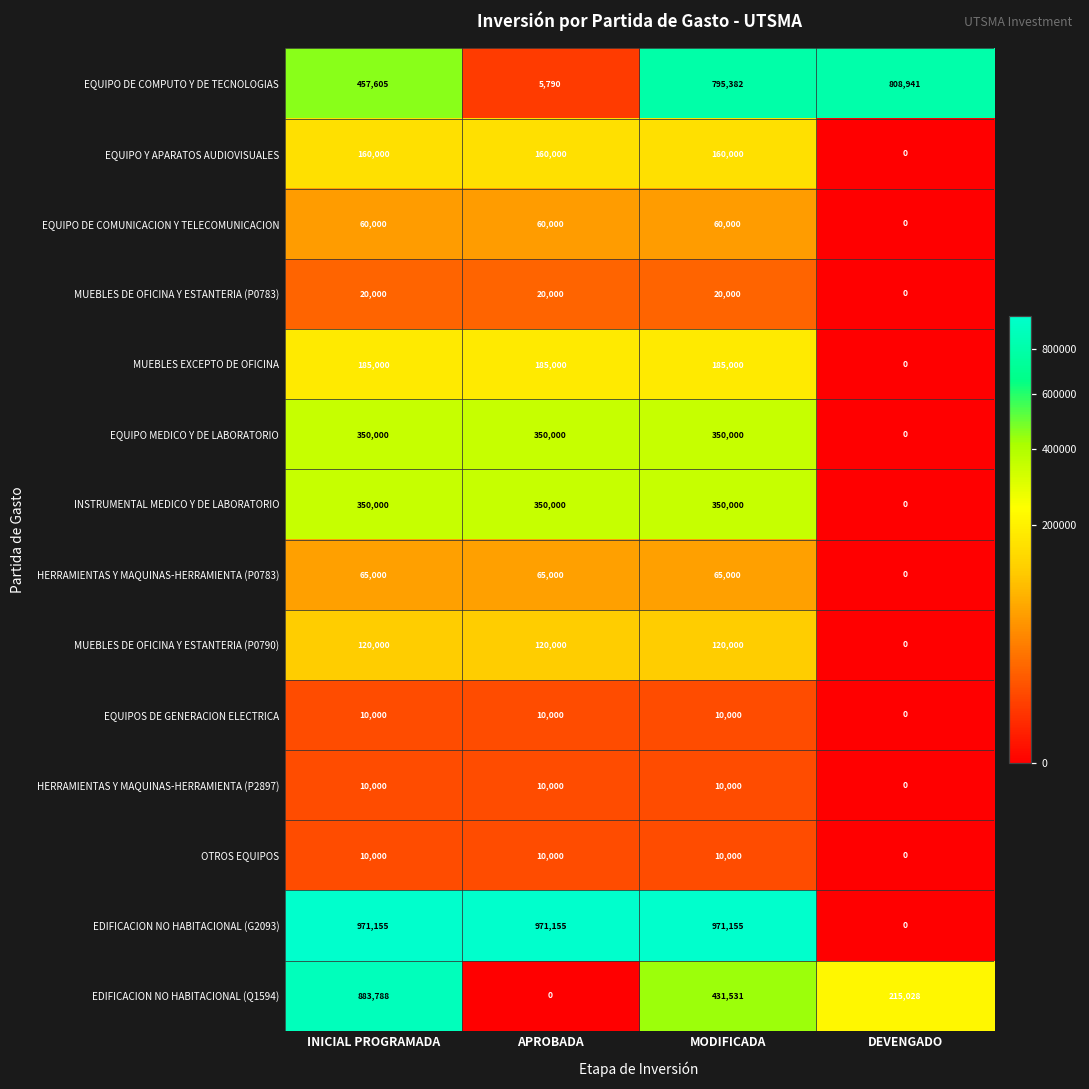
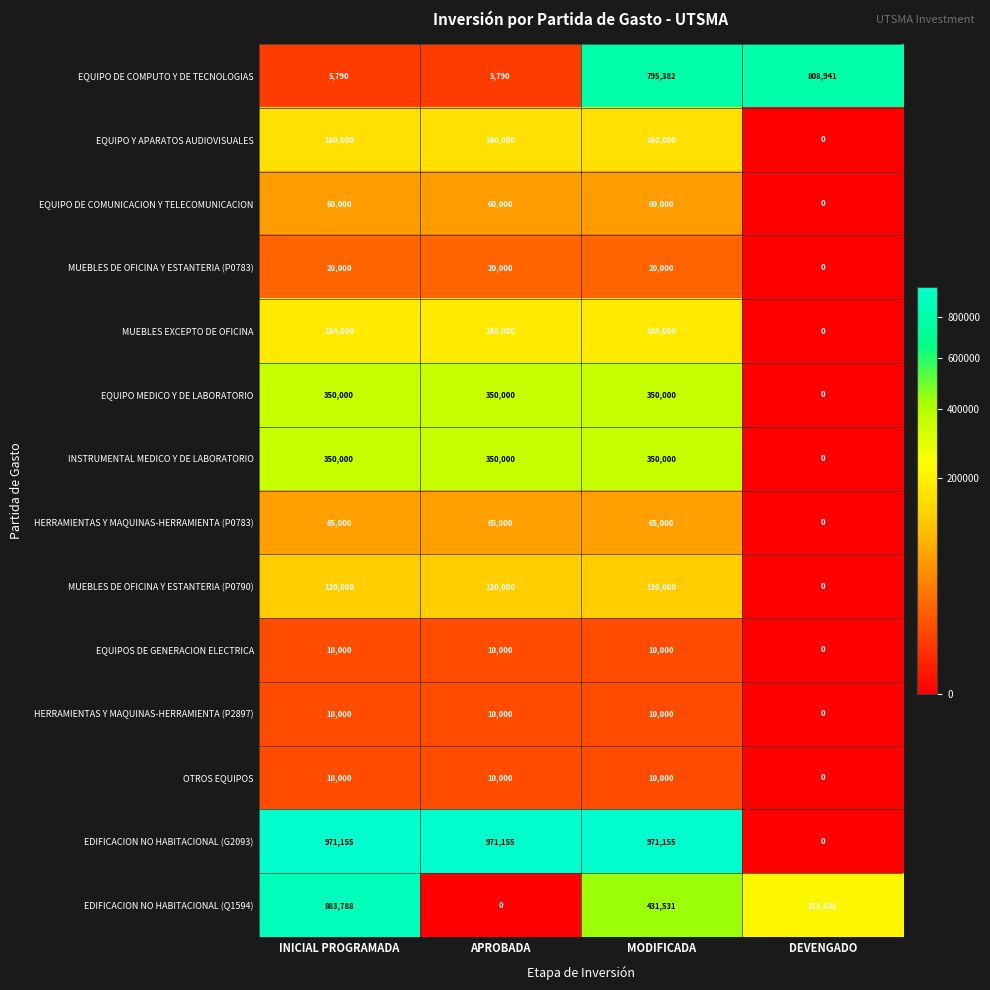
EQUIPO DE COMPUTO Y DE TECNOLOGIAS, INICIAL PROGRAMADA: 457,605 -> 5,790
